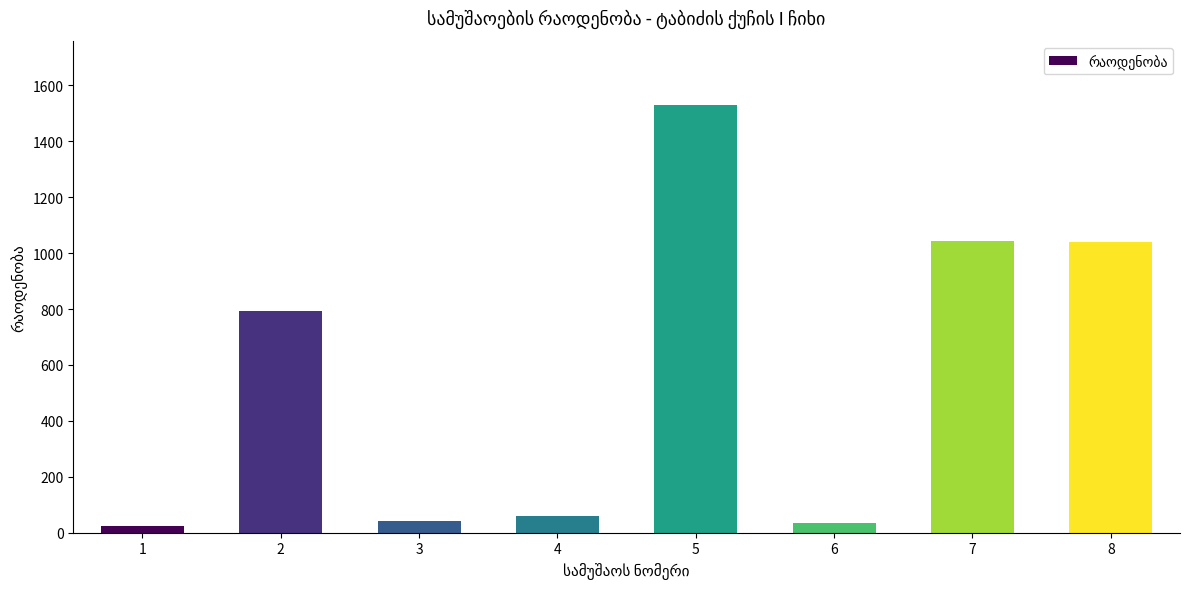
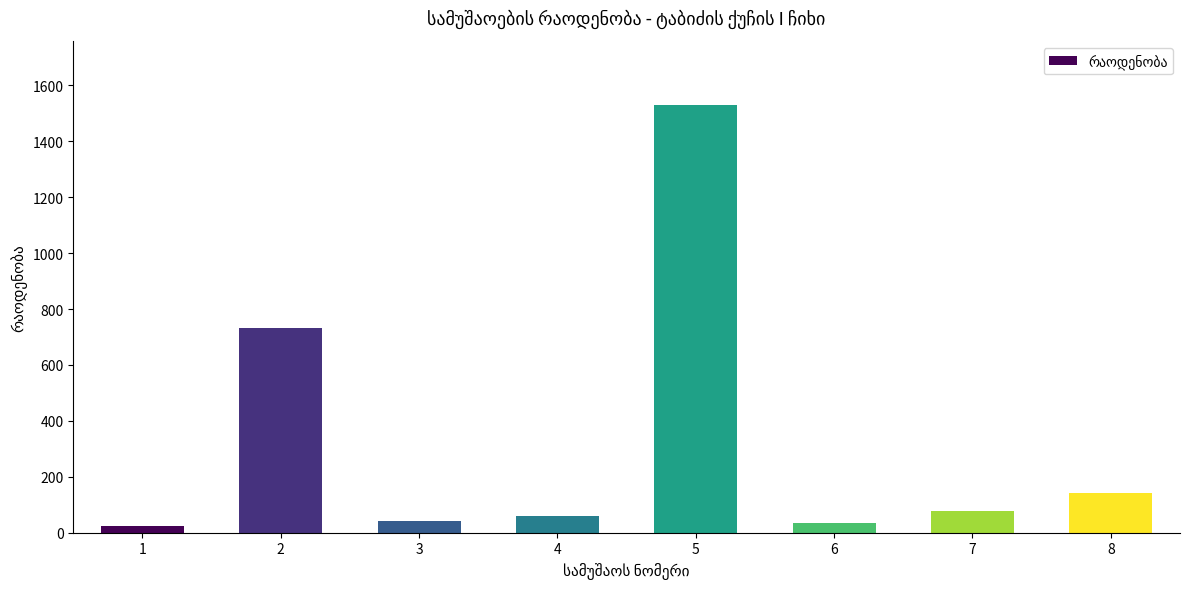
2: 790 -> 730
7: 1040 -> 80
8: 1040 -> 140
